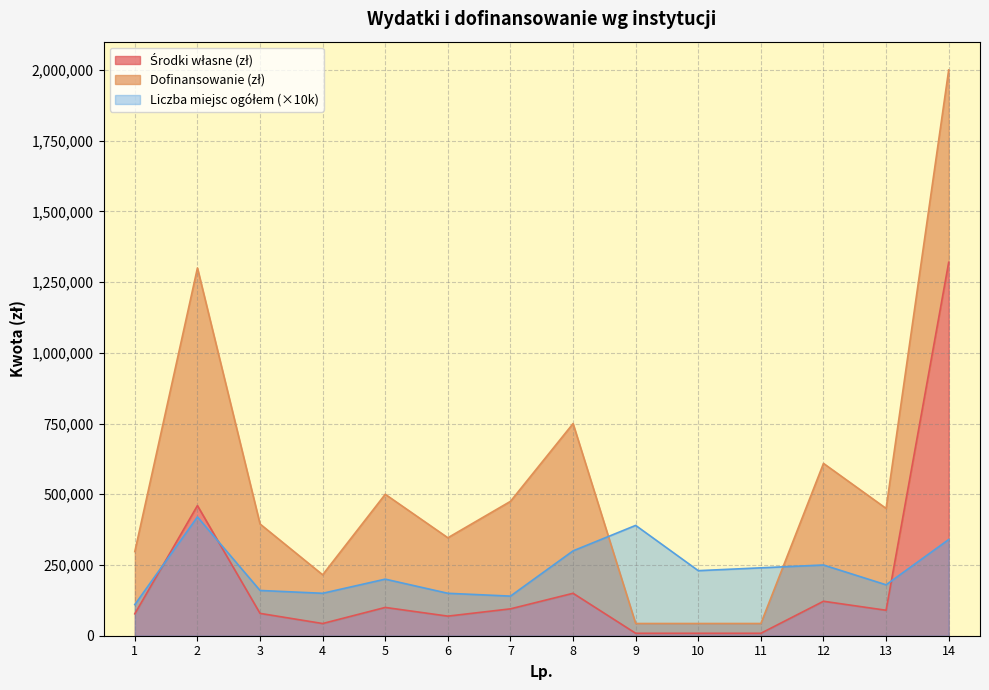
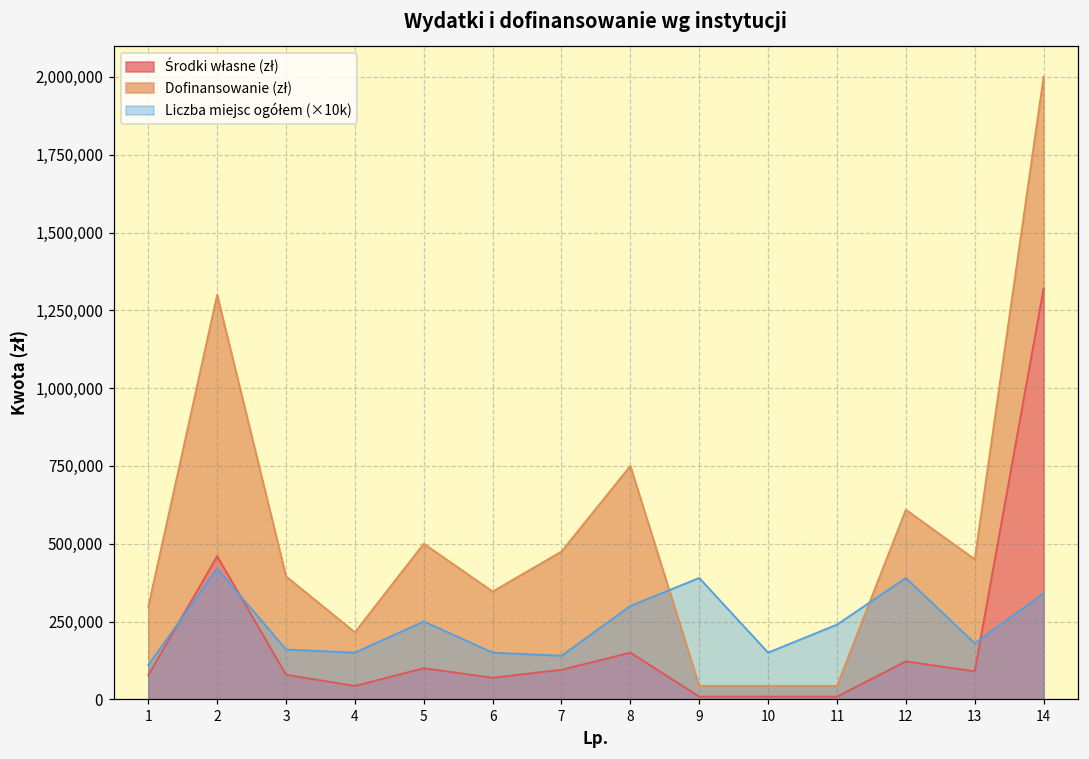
Liczba miejsc ogółem (×10k), 5: 200,000 -> 250,000
Liczba miejsc ogółem (×10k), 10: 230,000 -> 150,000
Liczba miejsc ogółem (×10k), 12: 250,000 -> 390,000
